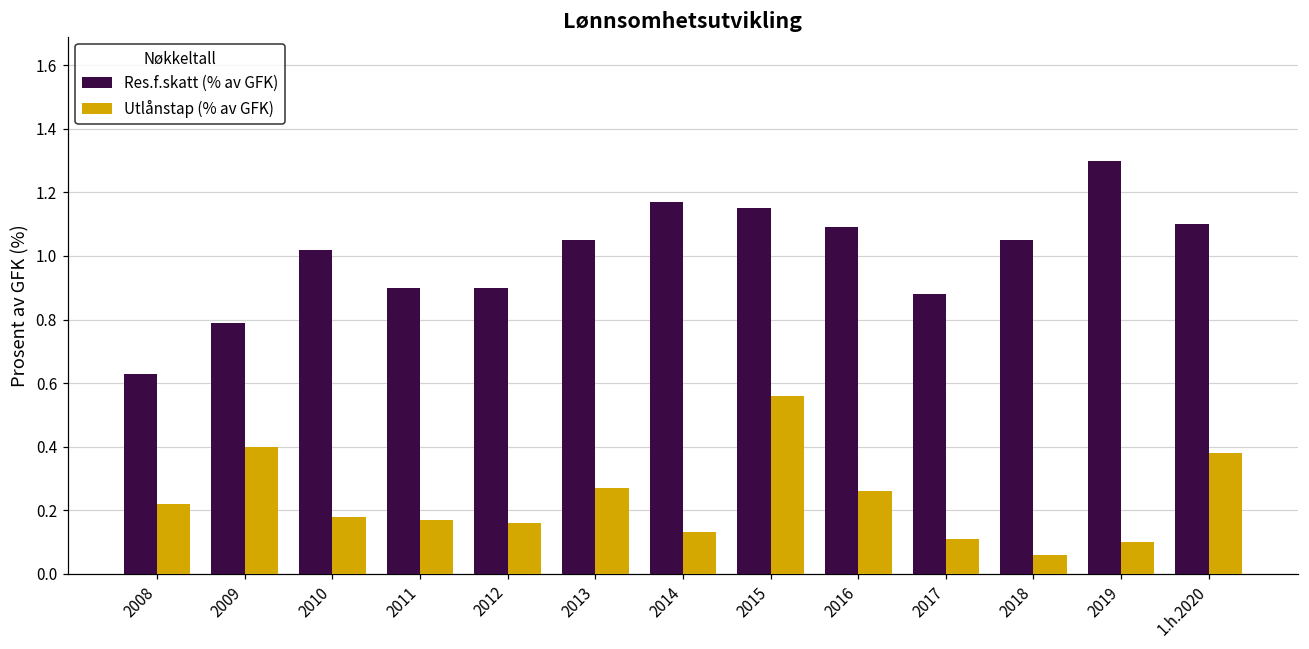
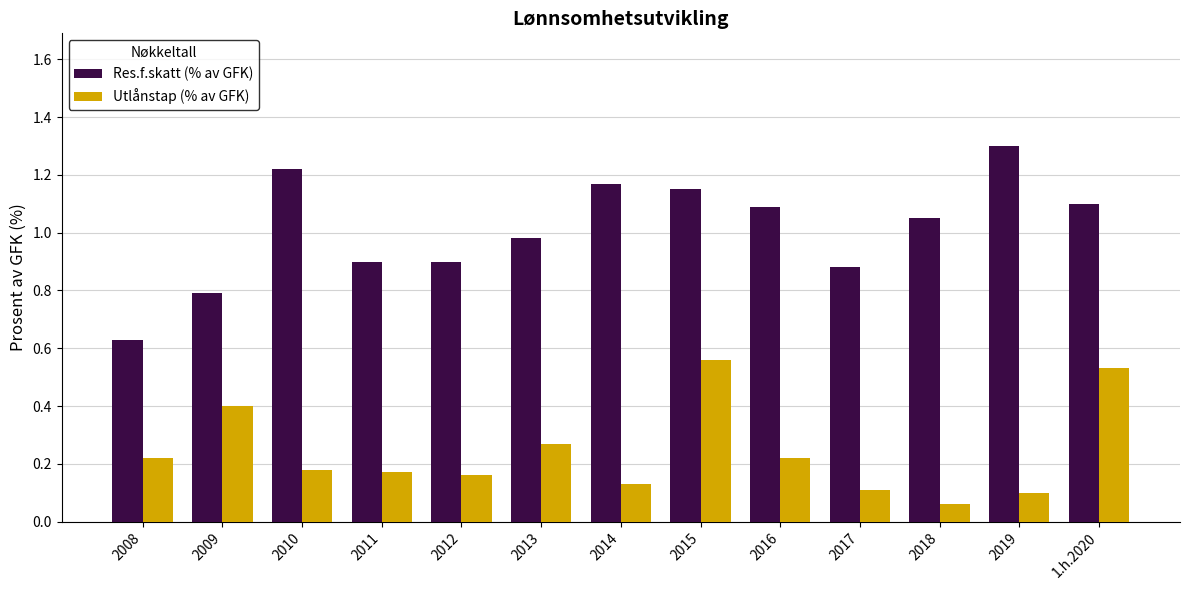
Res.f.skatt (% av GFK), 2010: 1.02 -> 1.22
Res.f.skatt (% av GFK), 2013: 1.05 -> 0.98
Utlånstap (% av GFK), 2016: 0.26 -> 0.22
Utlånstap (% av GFK), 1.h.2020: 0.38 -> 0.53
